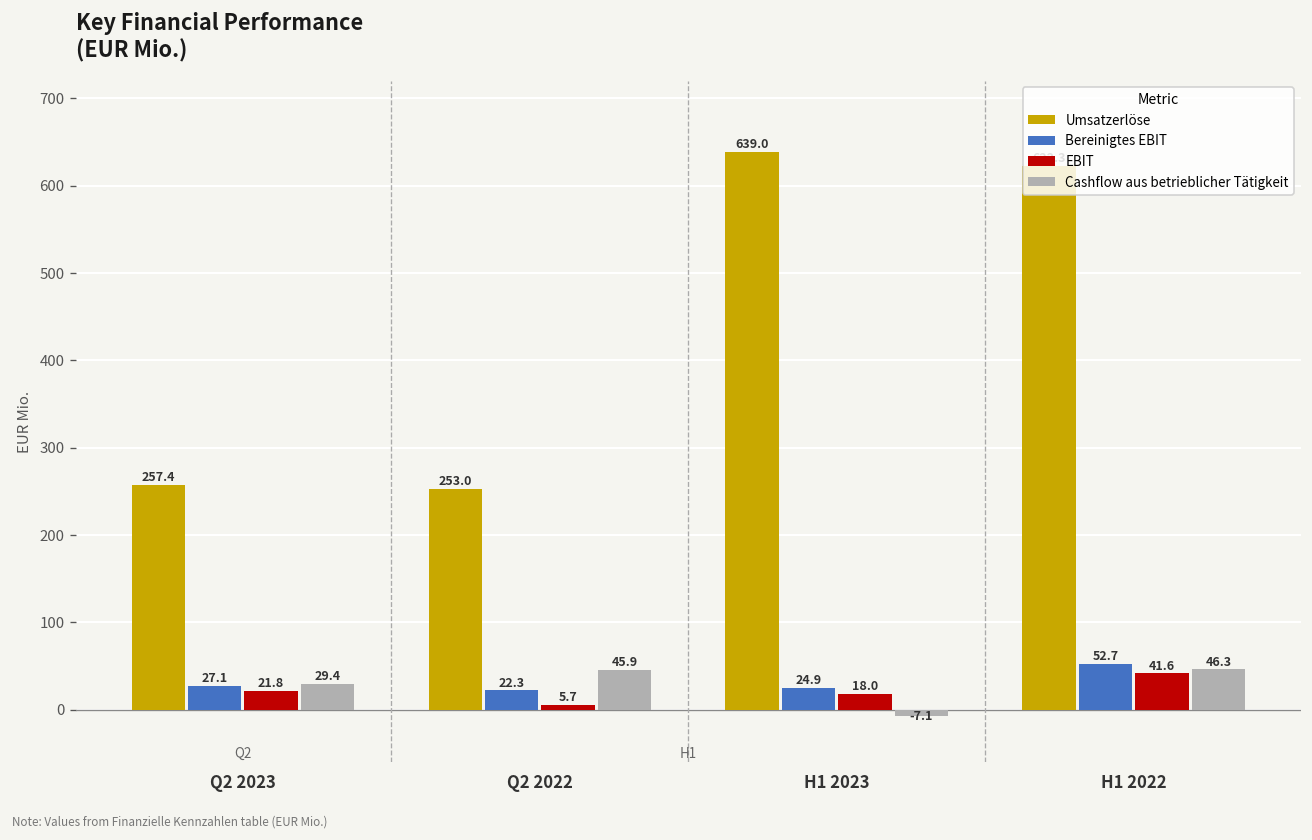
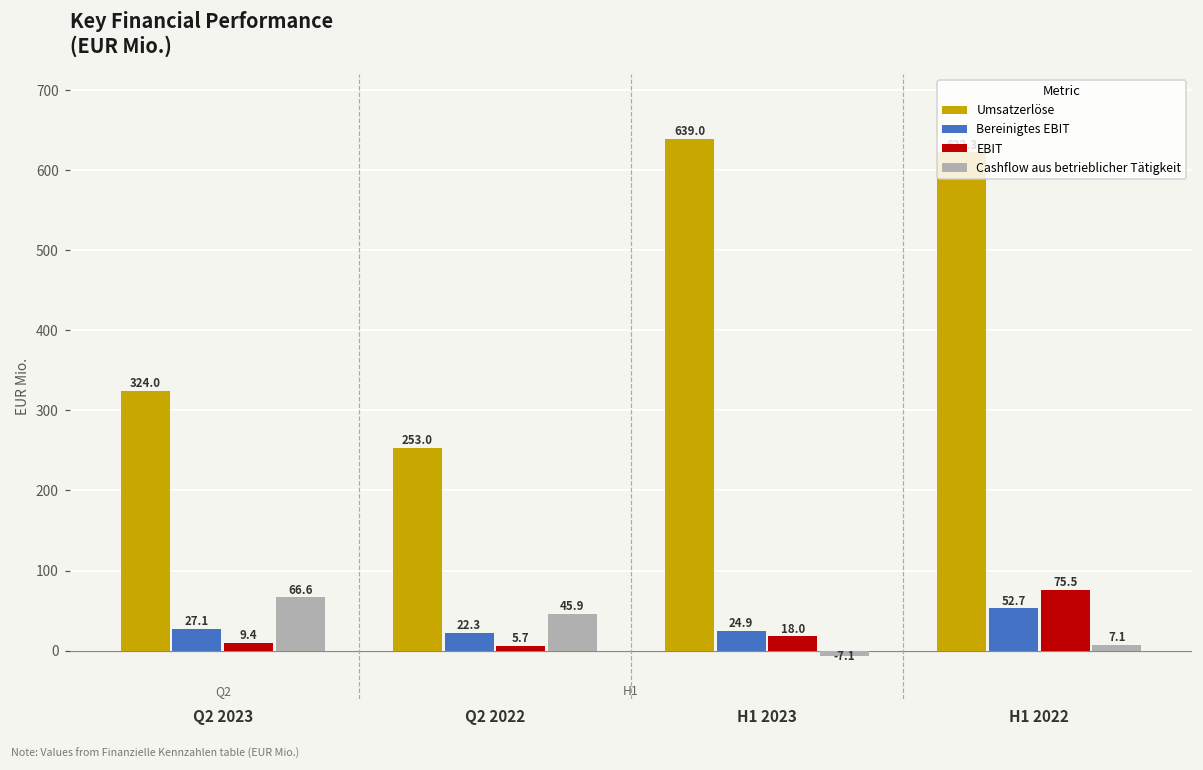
Umsatzerlöse, Q2 2023: 257.4 -> 324.0
EBIT, Q2 2023: 21.8 -> 9.4
Cashflow aus betrieblicher Tätigkeit, Q2 2023: 29.4 -> 66.6
EBIT, H1 2022: 41.6 -> 75.5
Cashflow aus betrieblicher Tätigkeit, H1 2022: 46.3 -> 7.1
